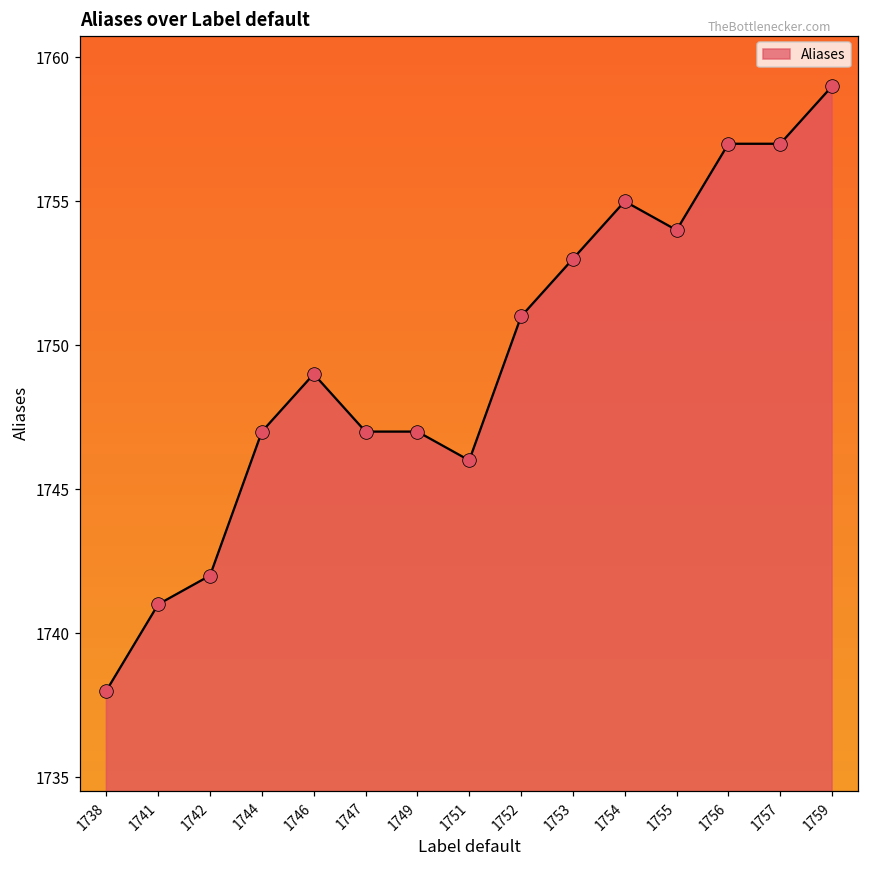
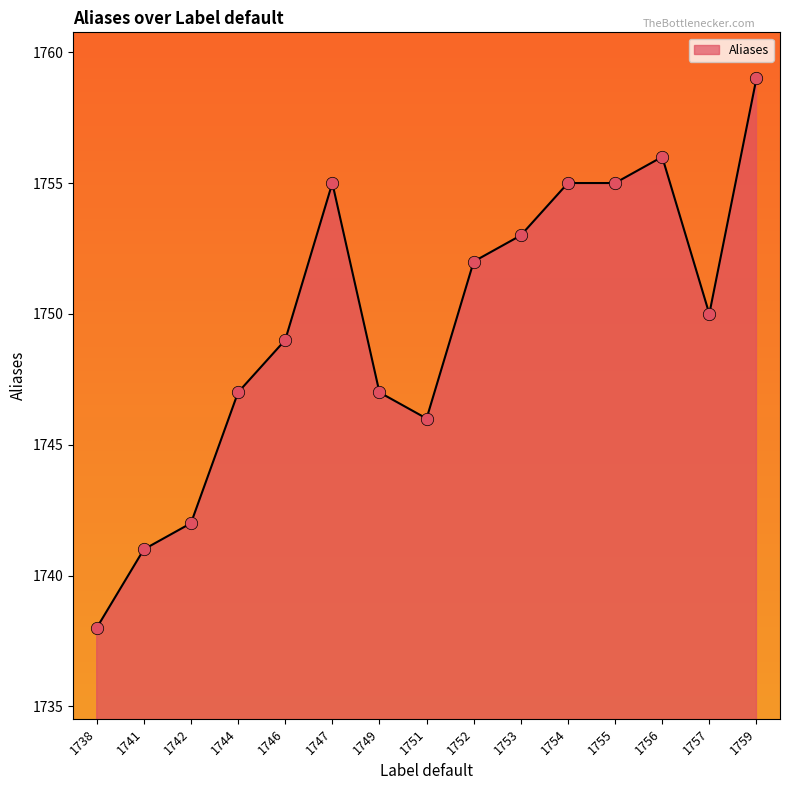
1747: 1747 -> 1755
1752: 1751 -> 1752
1755: 1754 -> 1755
1756: 1757 -> 1756
1757: 1757 -> 1750
